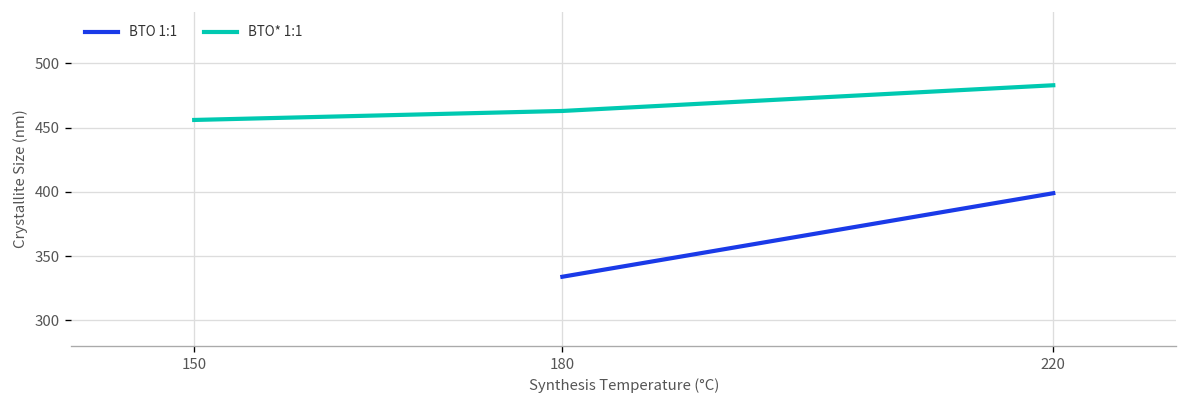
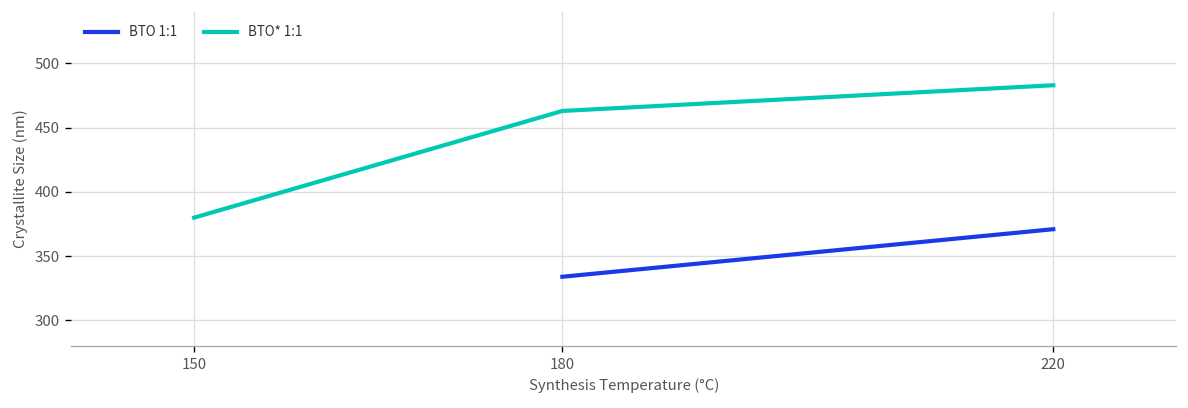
BTO* 1:1, 150: 456 -> 380
BTO 1:1, 220: 399 -> 371
